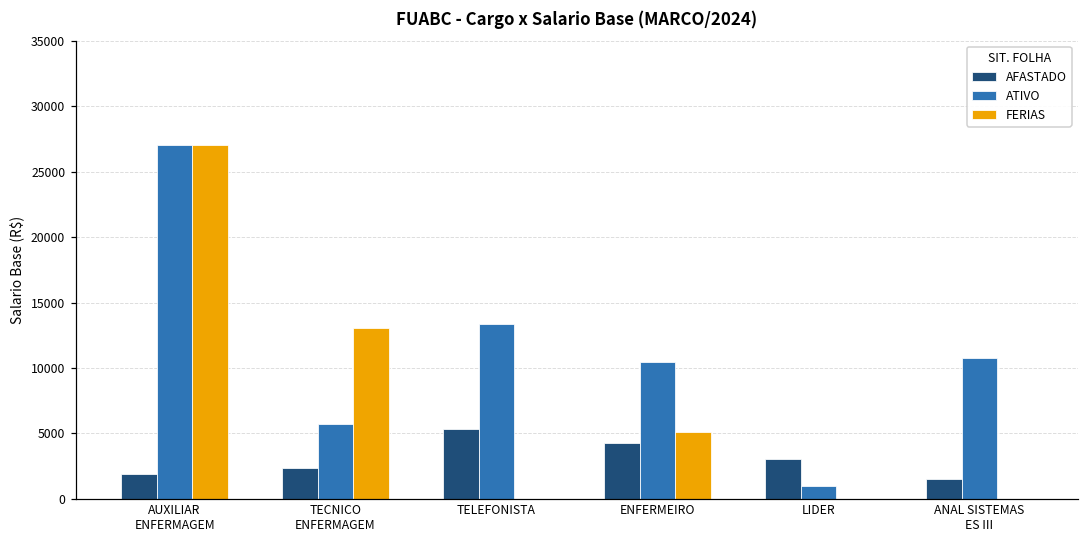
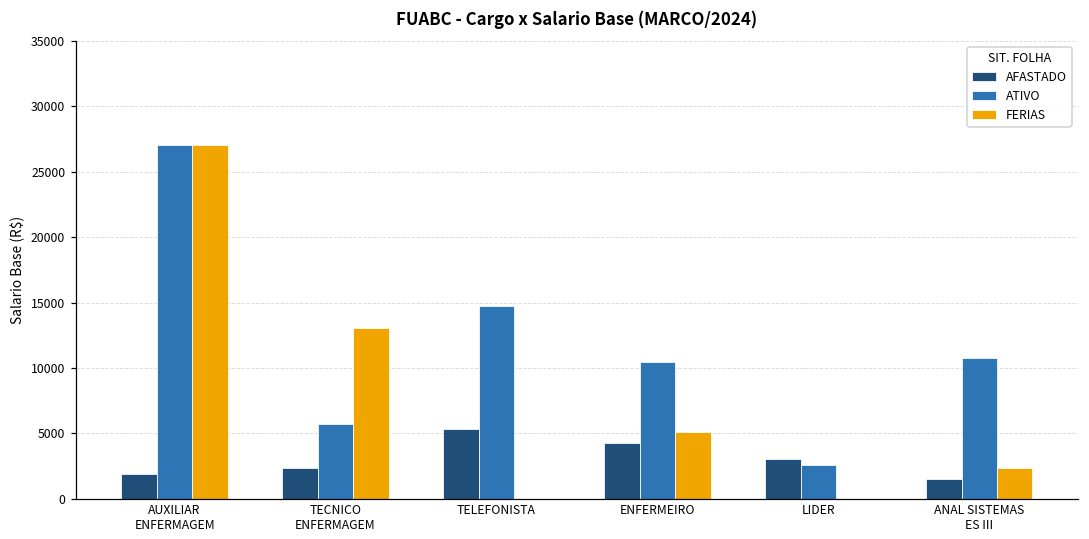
ATIVO, TELEFONISTA: 13400 -> 14700
ATIVO, LIDER: 1000 -> 2600
FERIAS, ANAL SISTEMAS ES III: 0 -> 2400
